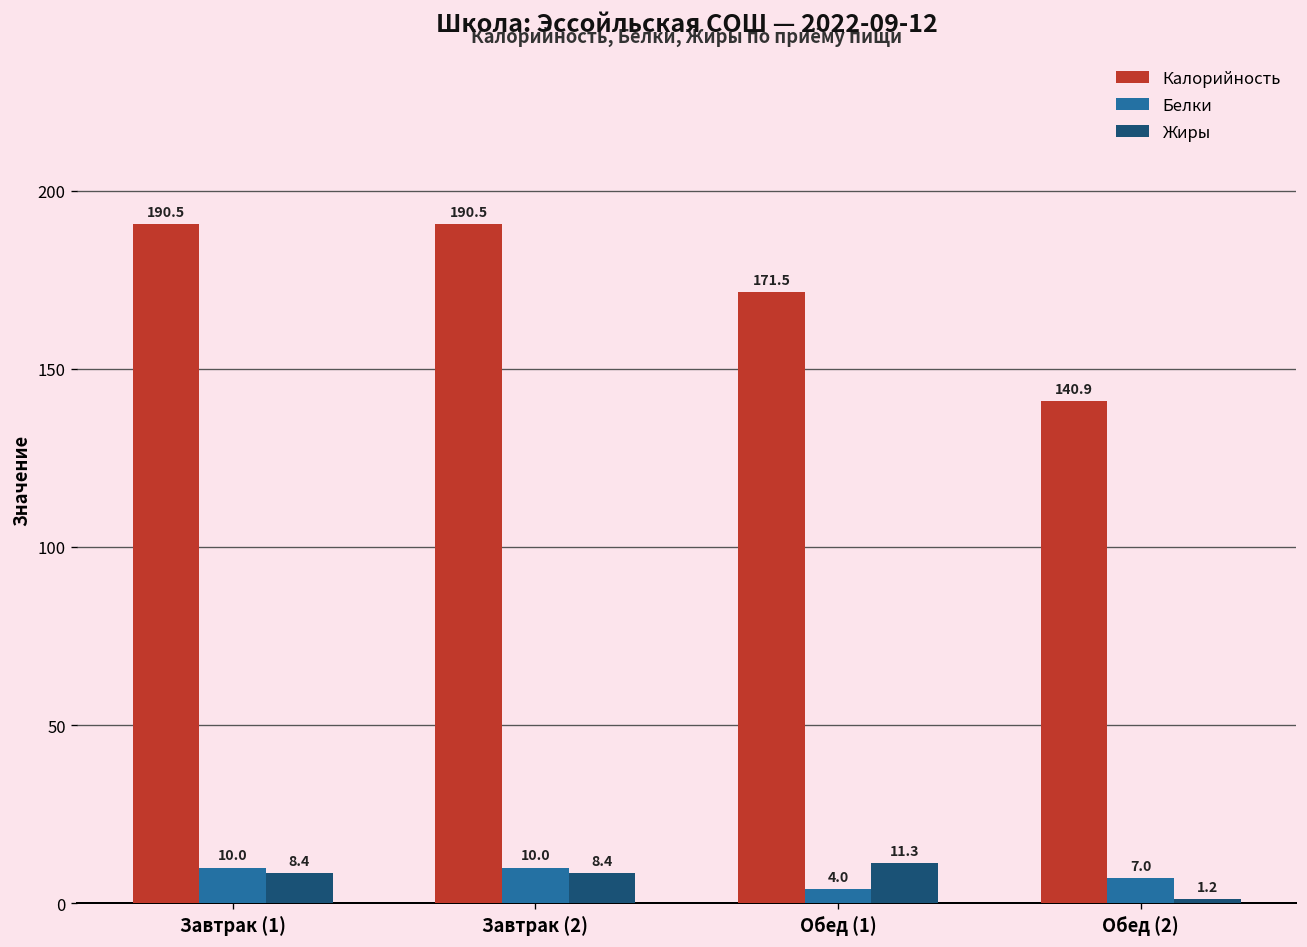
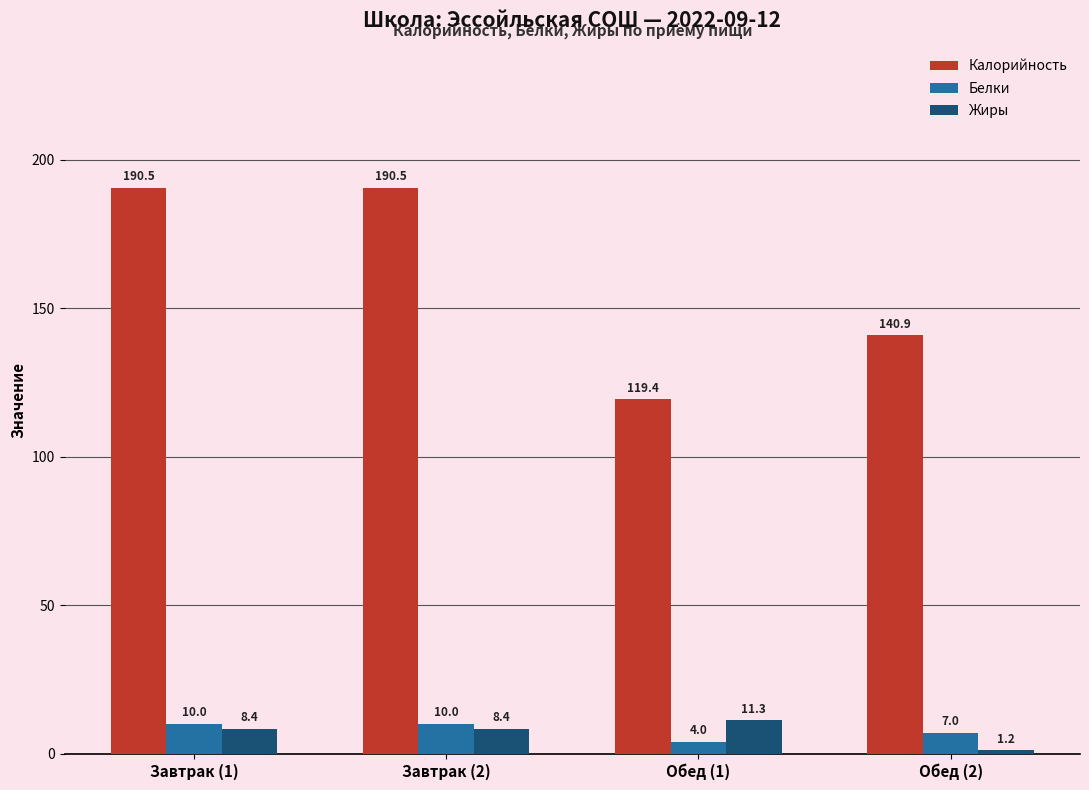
Калорийность, Обед (1): 171.5 -> 119.4
